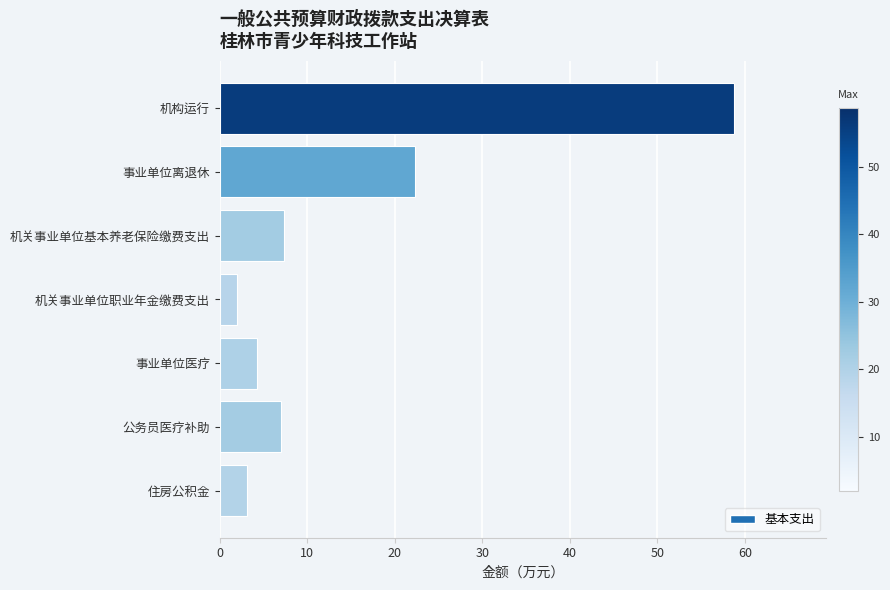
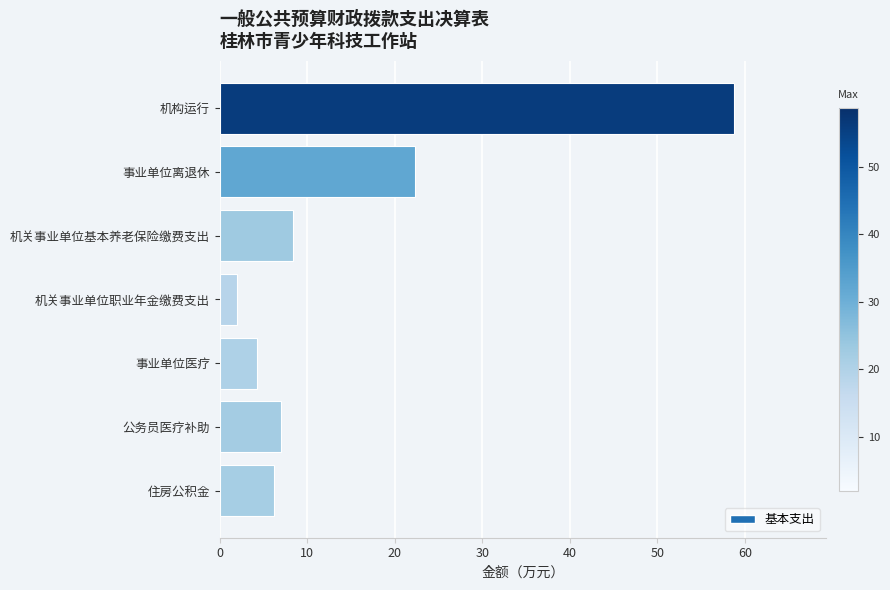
机关事业单位基本养老保险缴费支出: 7 -> 8
住房公积金: 3 -> 6
